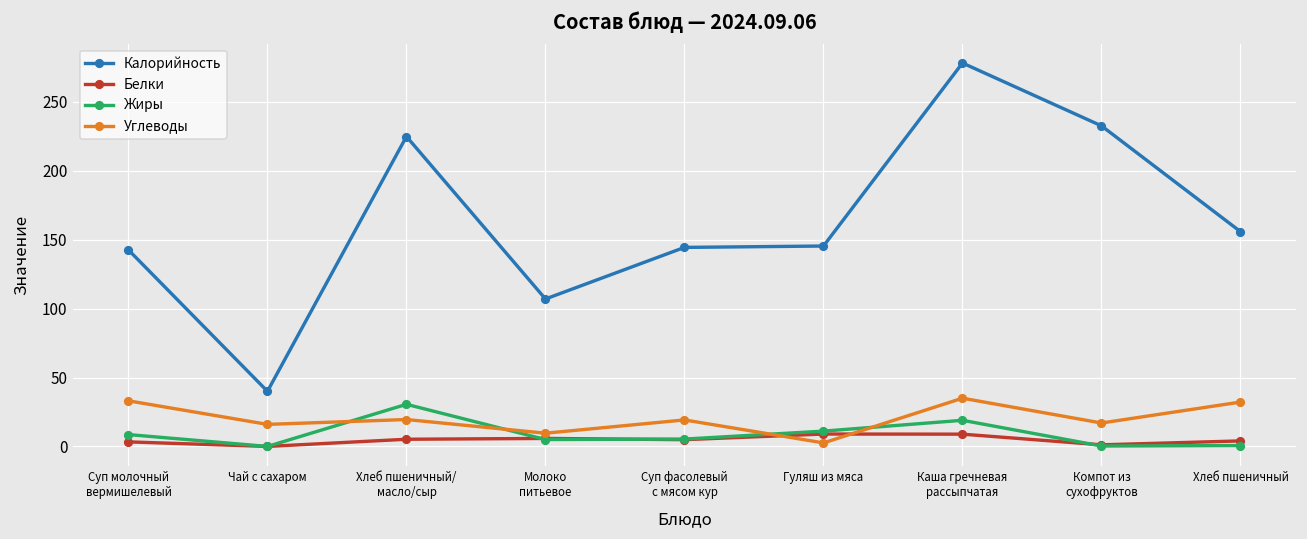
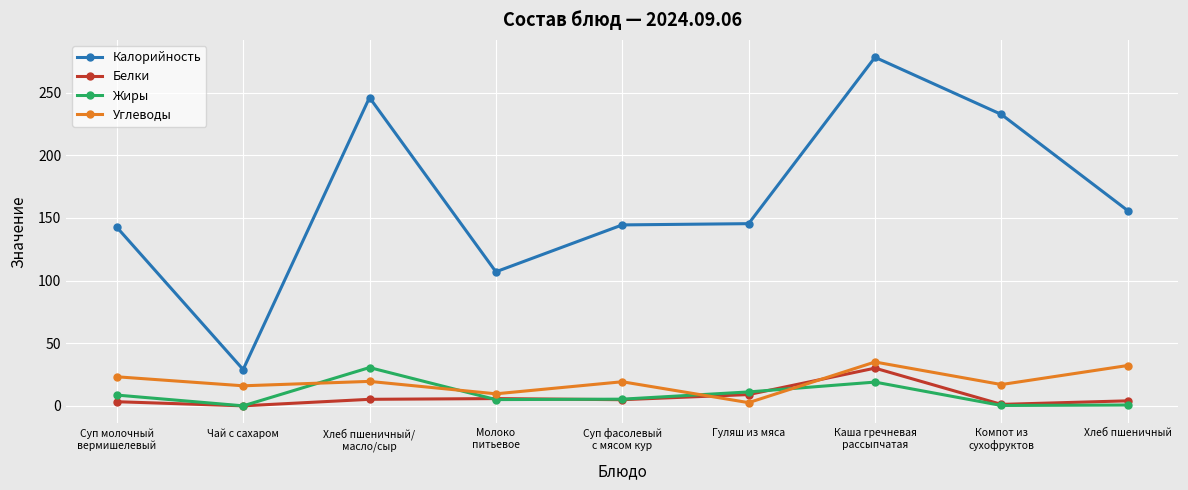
Углеводы, Суп молочный вермишелевый: 33 -> 23
Калорийность, Чай с сахаром: 40 -> 29
Калорийность, Хлеб пшеничный/ масло/сыр: 225 -> 246
Белки, Каша гречневая рассыпчатая: 9 -> 30
